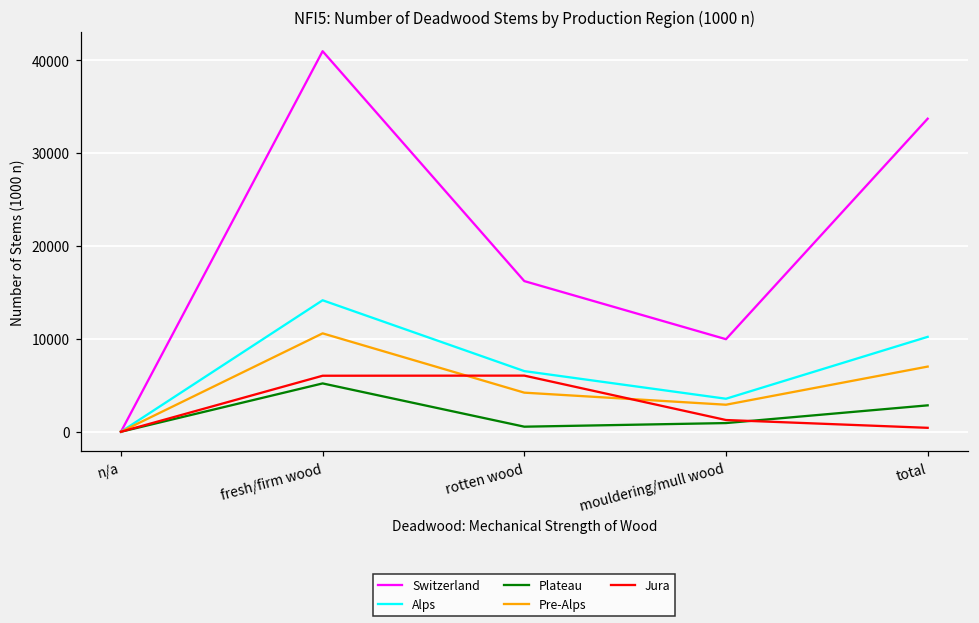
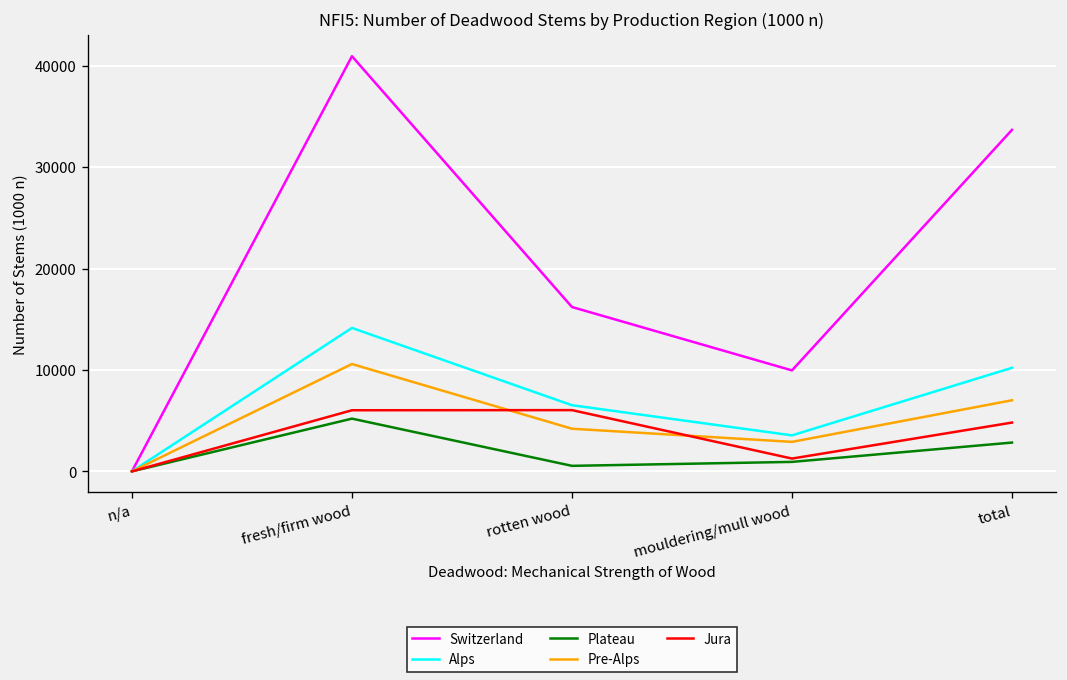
Jura, total: 0 -> 5000
